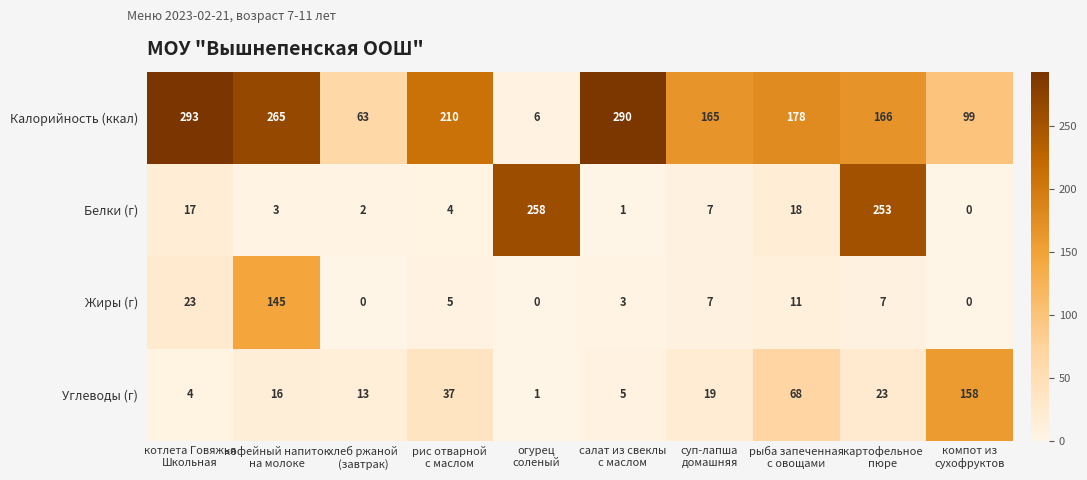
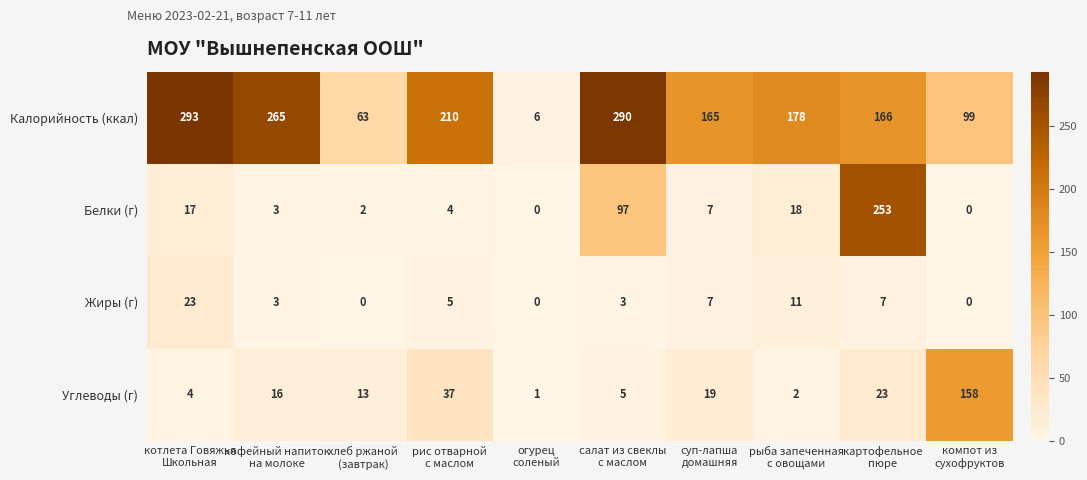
Белки (г), огурец соленый: 258 -> 0
Белки (г), салат из свеклы с маслом: 1 -> 97
Жиры (г), кофейный напиток на молоке: 145 -> 3
Углеводы (г), рыба запеченная с овощами: 68 -> 2
